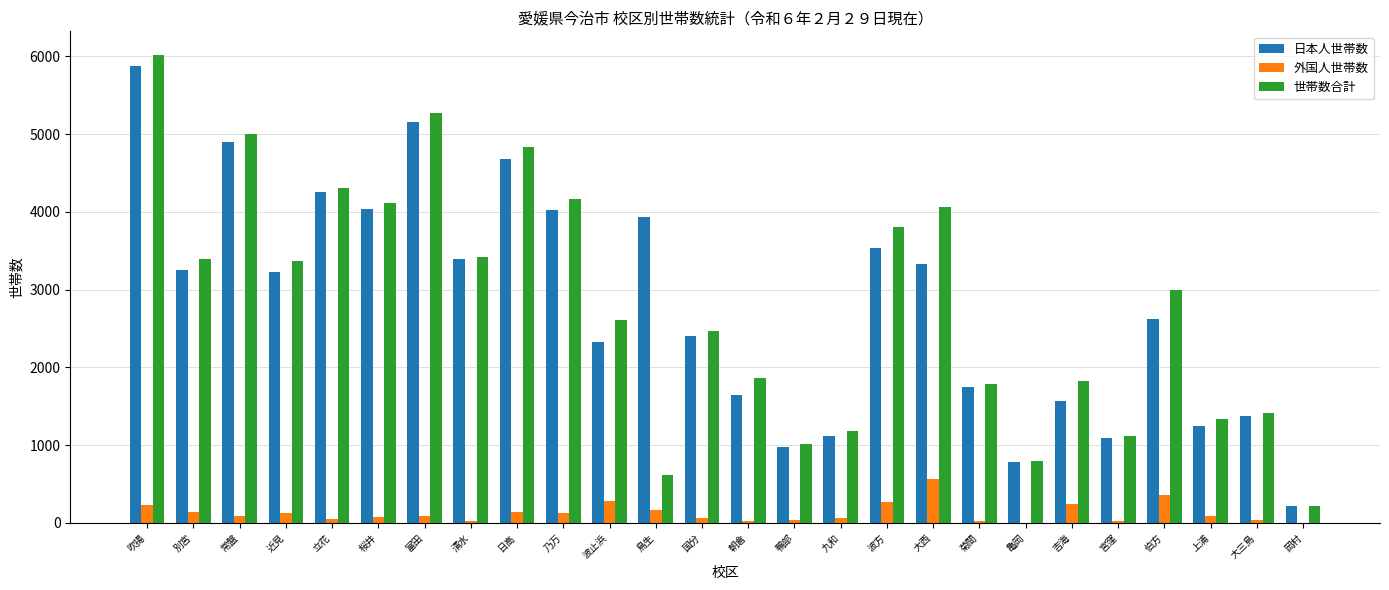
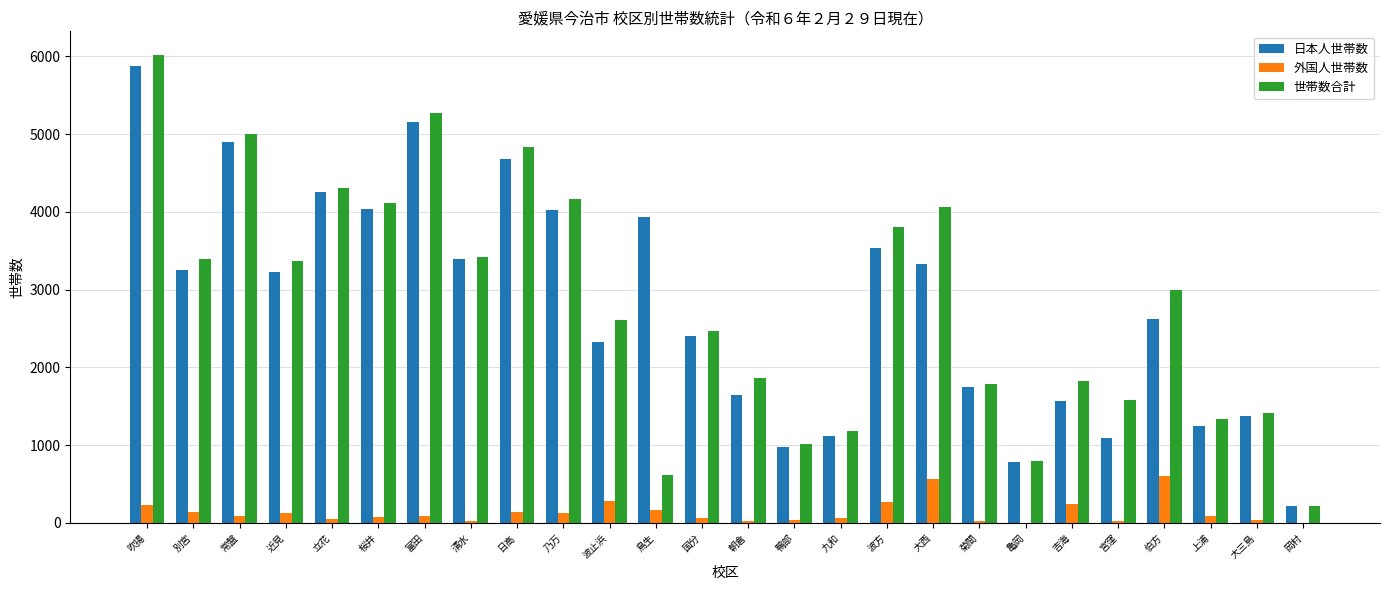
世帯数合計, 宮窪: 1100 -> 1600
外国人世帯数, 伯方: 400 -> 600
